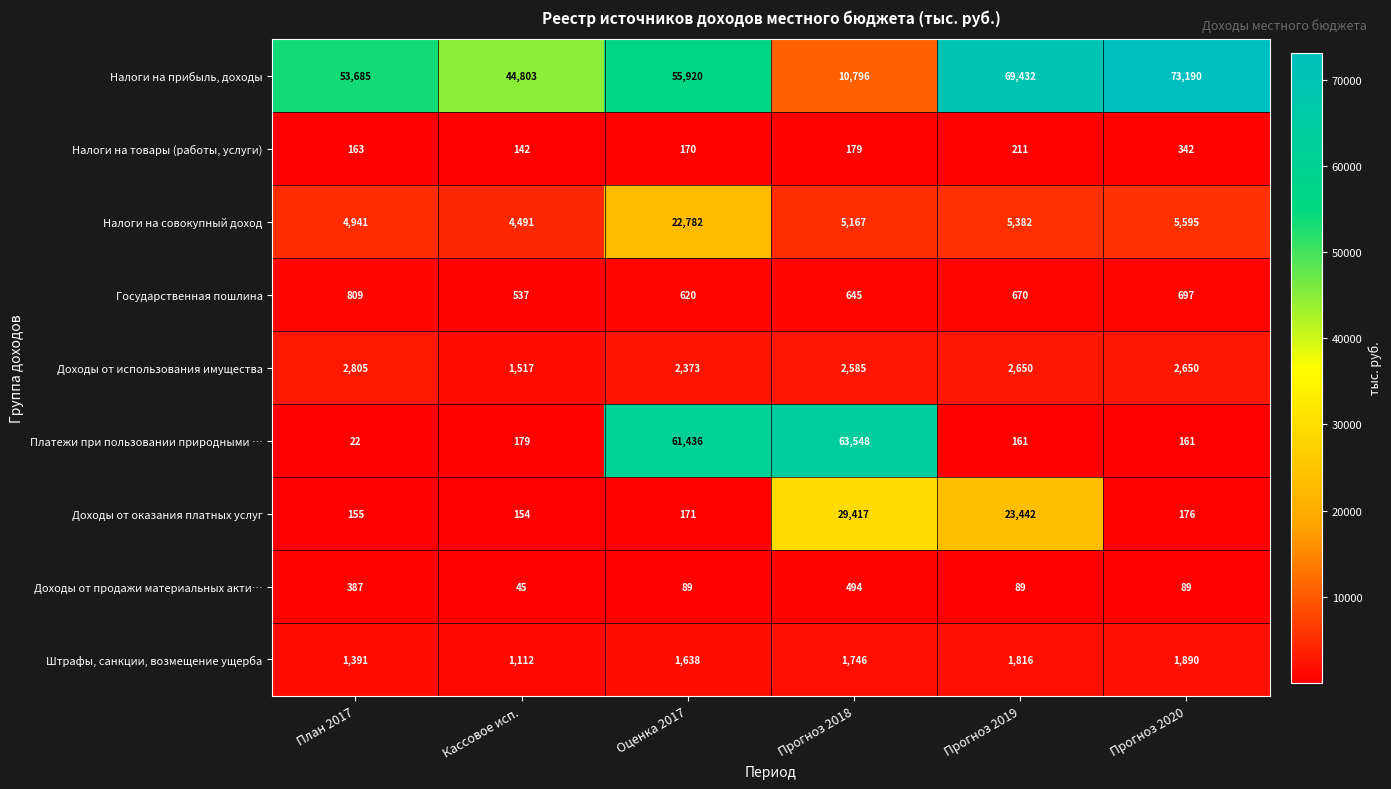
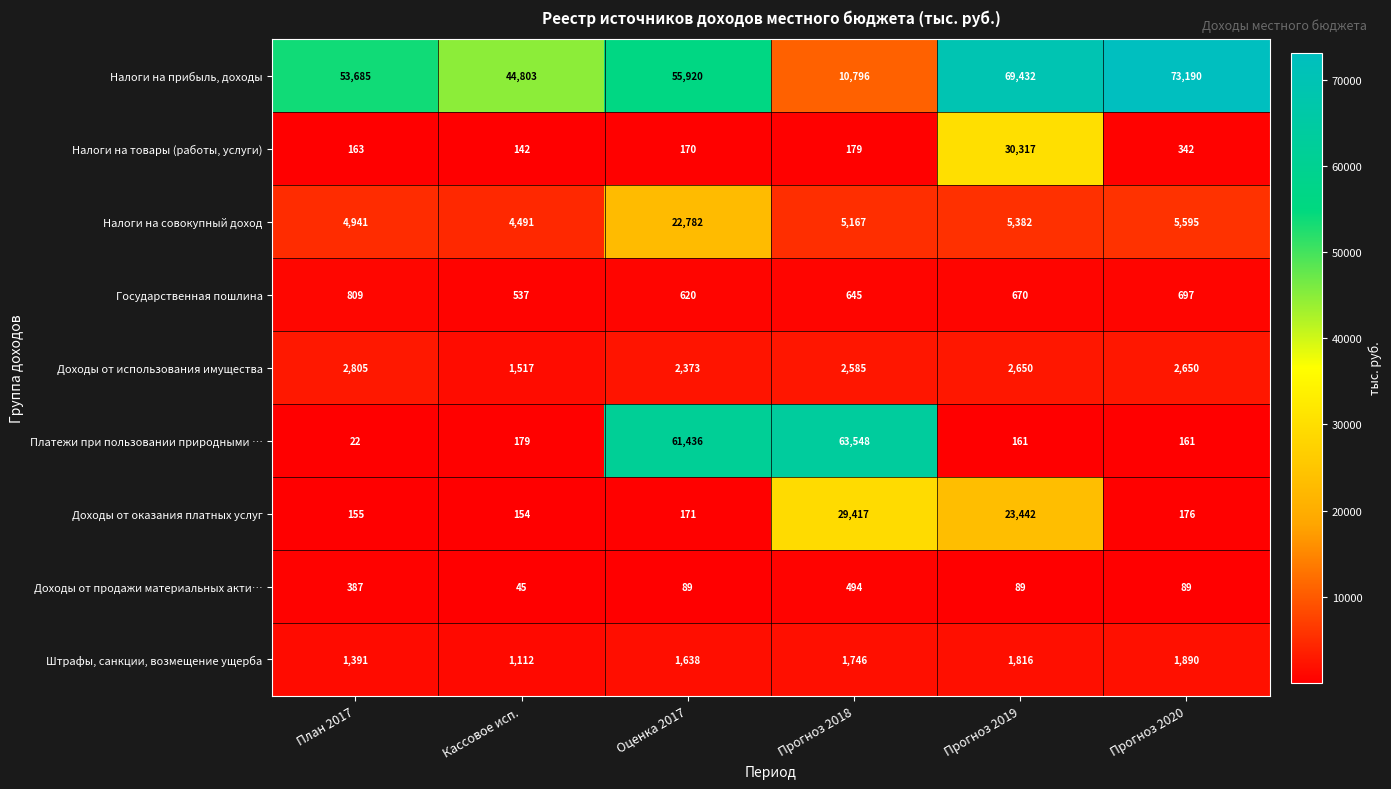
Налоги на товары (работы, услуги), Прогноз 2019: 211 -> 30,317
